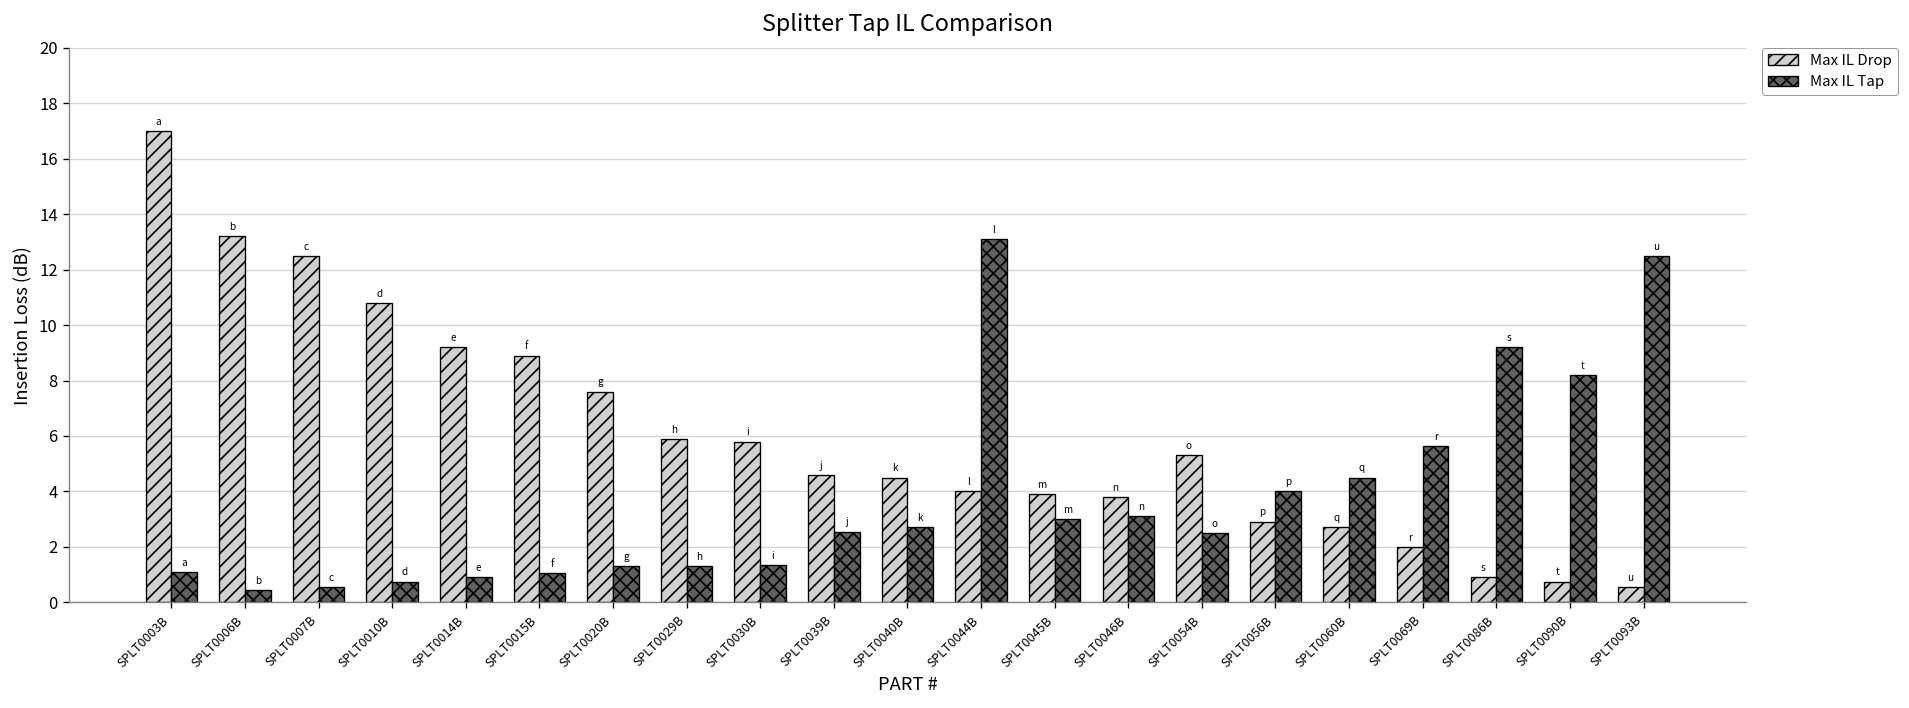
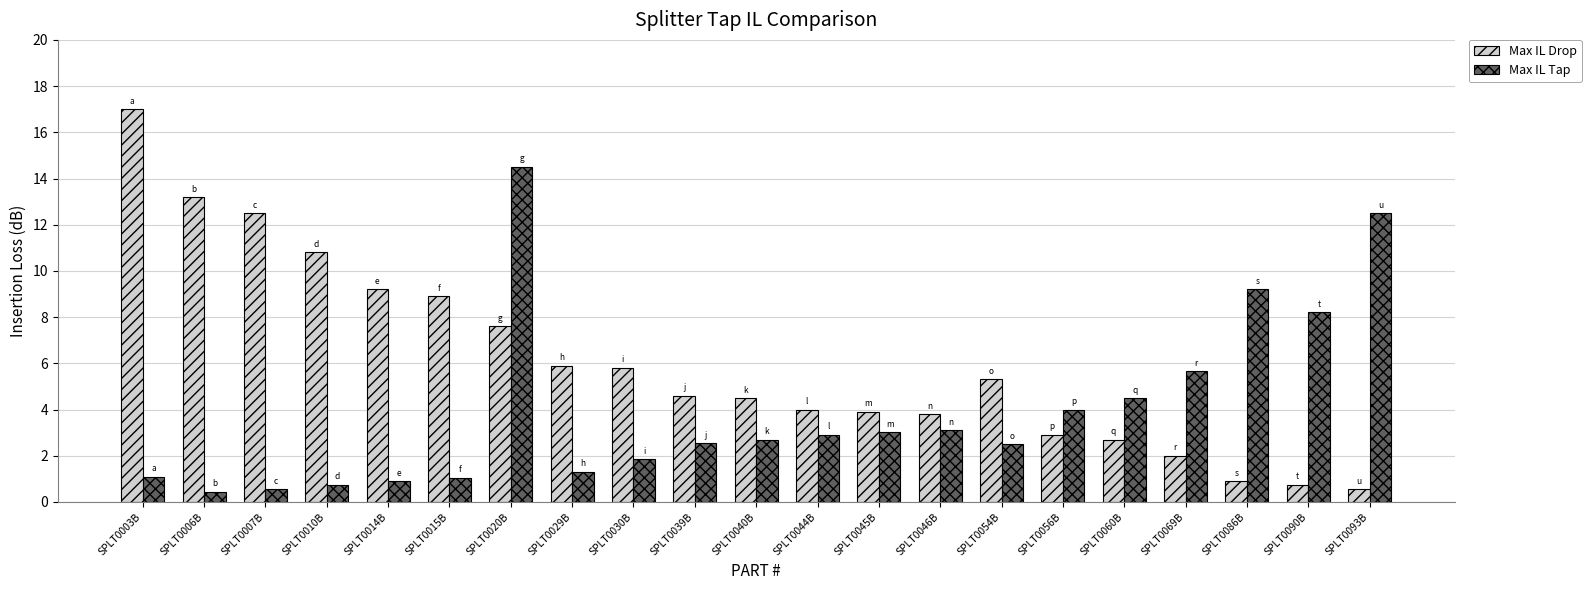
Max IL Tap, SPLT0020B: 1.3 -> 14.5
Max IL Tap, SPLT0030B: 1.4 -> 1.9
Max IL Tap, SPLT0044B: 13.1 -> 2.9
